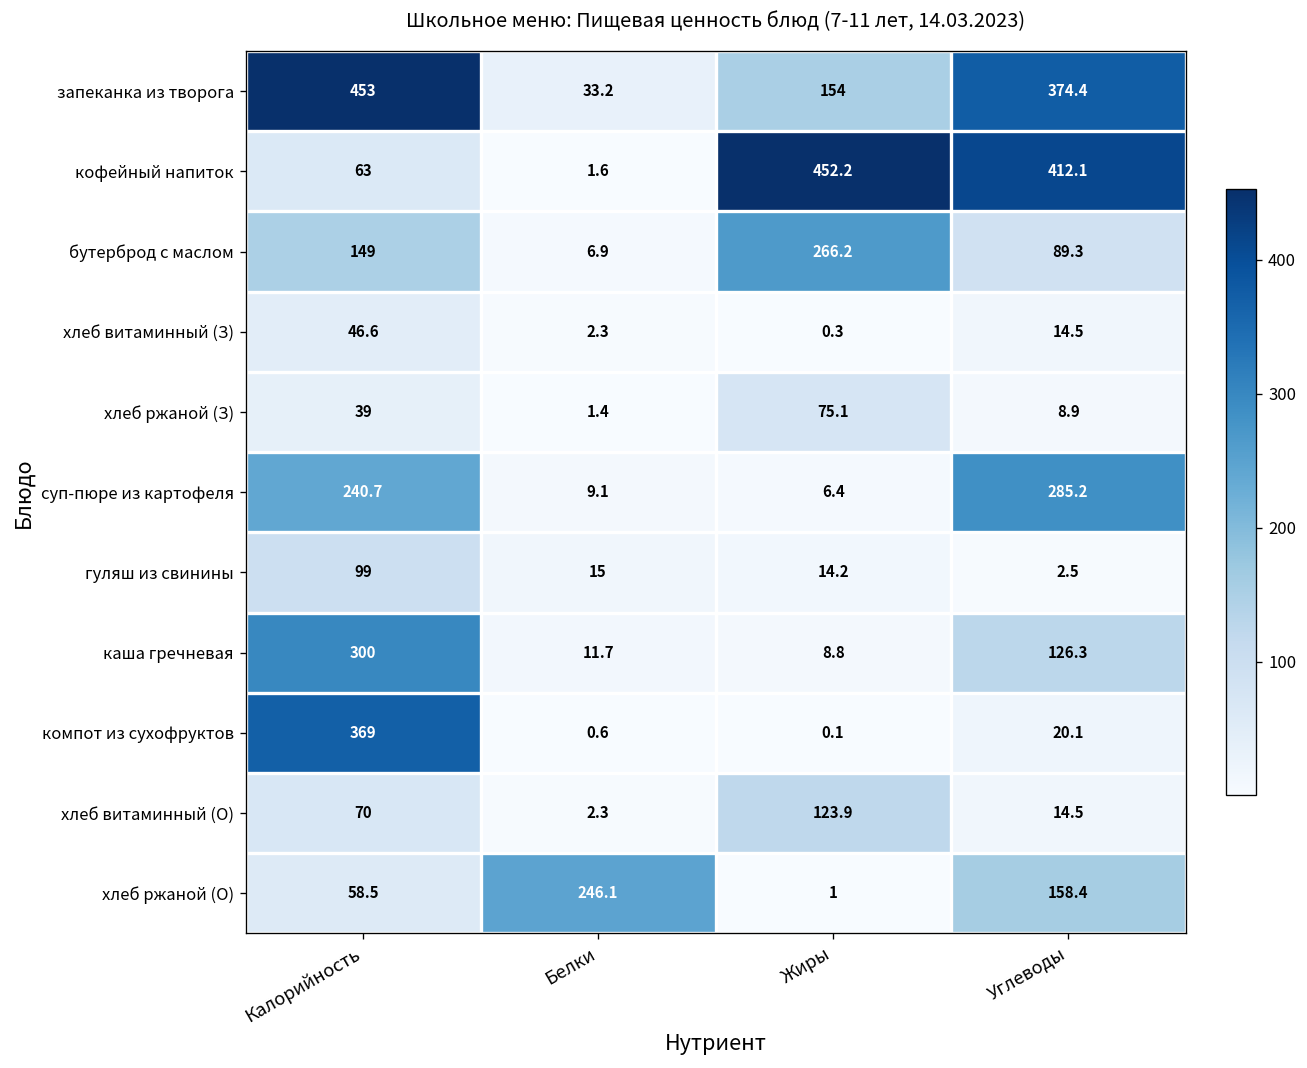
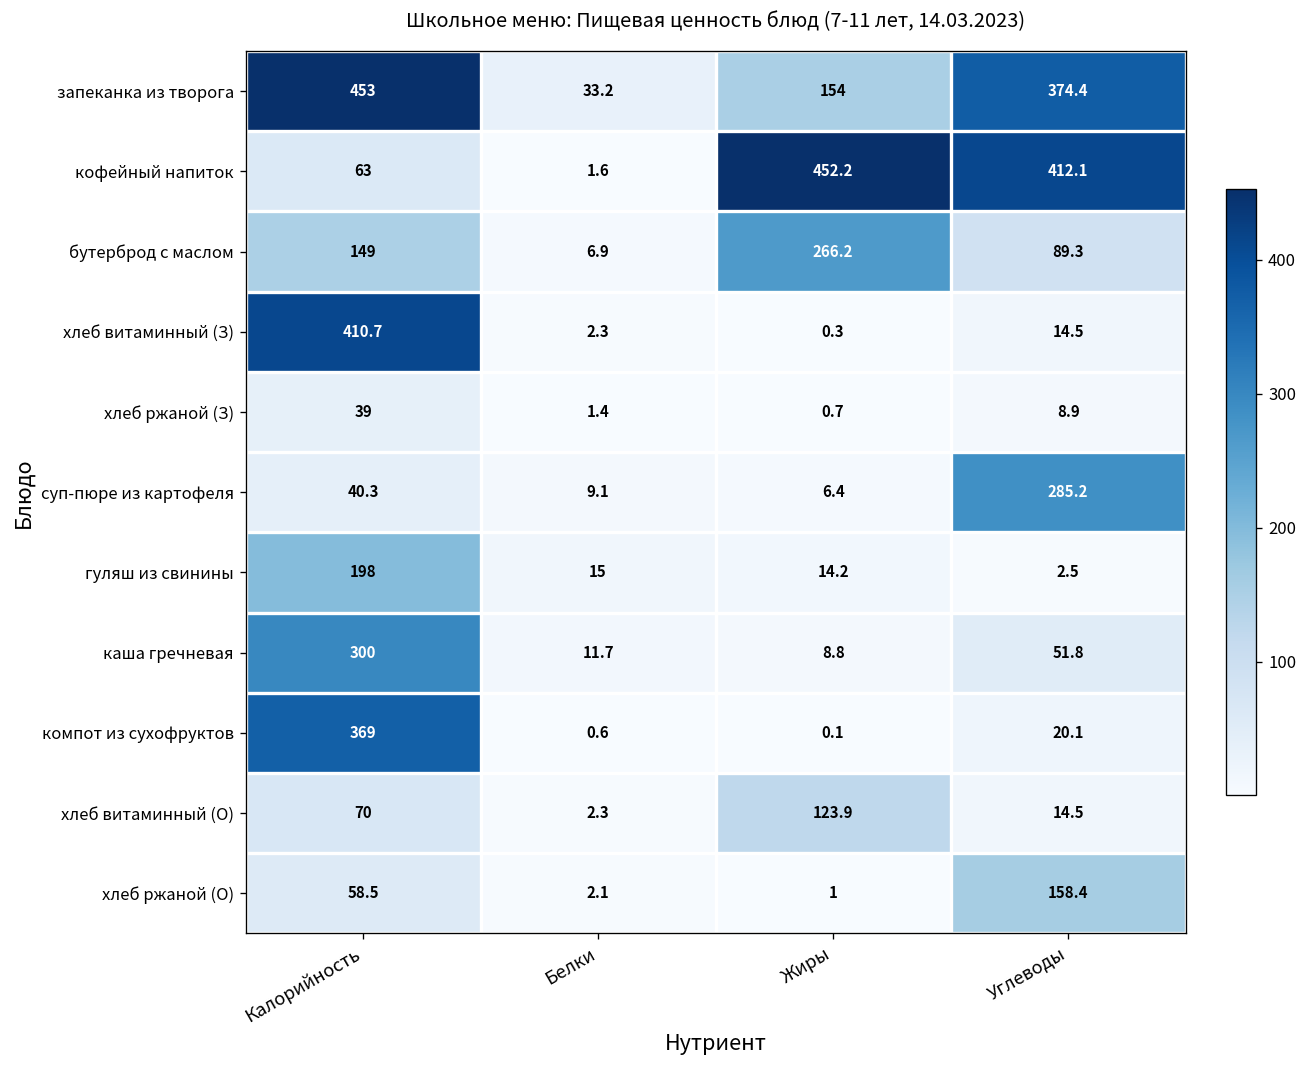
хлеб витаминный (З), Калорийность: 46.6 -> 410.7
хлеб ржаной (З), Жиры: 75.1 -> 0.7
суп-пюре из картофеля, Калорийность: 240.7 -> 40.3
гуляш из свинины, Калорийность: 99 -> 198
каша гречневая, Углеводы: 126.3 -> 51.8
хлеб ржаной (О), Белки: 246.1 -> 2.1
